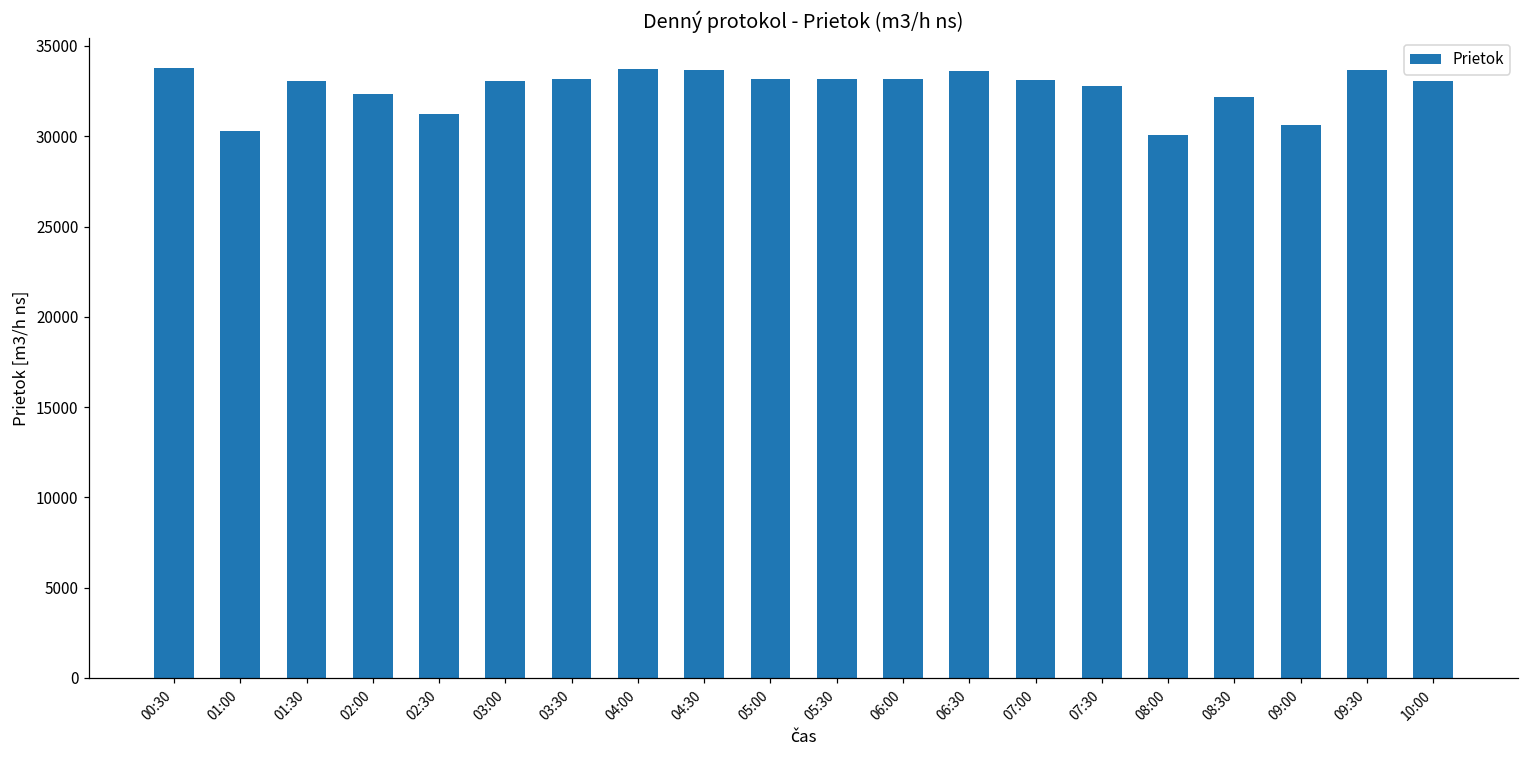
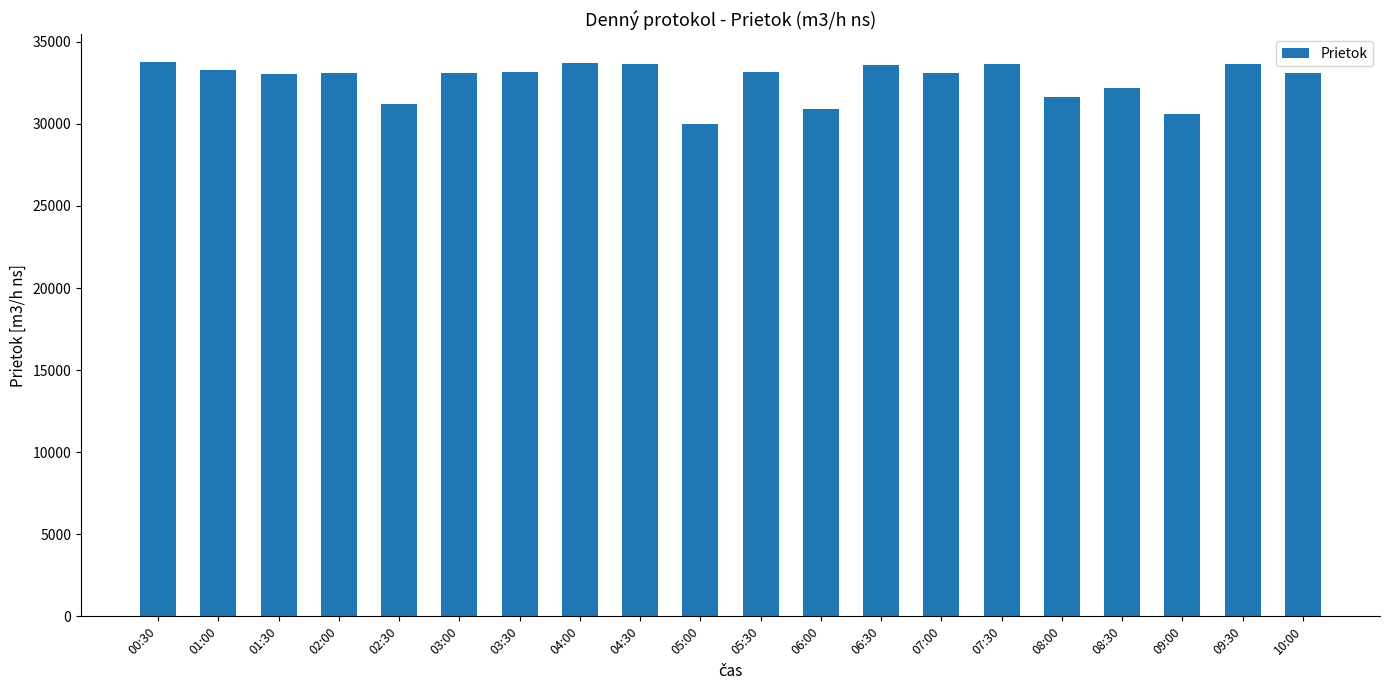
01:00: 30300 -> 33300
02:00: 32300 -> 33100
05:00: 33200 -> 30000
06:00: 33200 -> 30900
07:30: 32800 -> 33700
08:00: 30100 -> 31700
